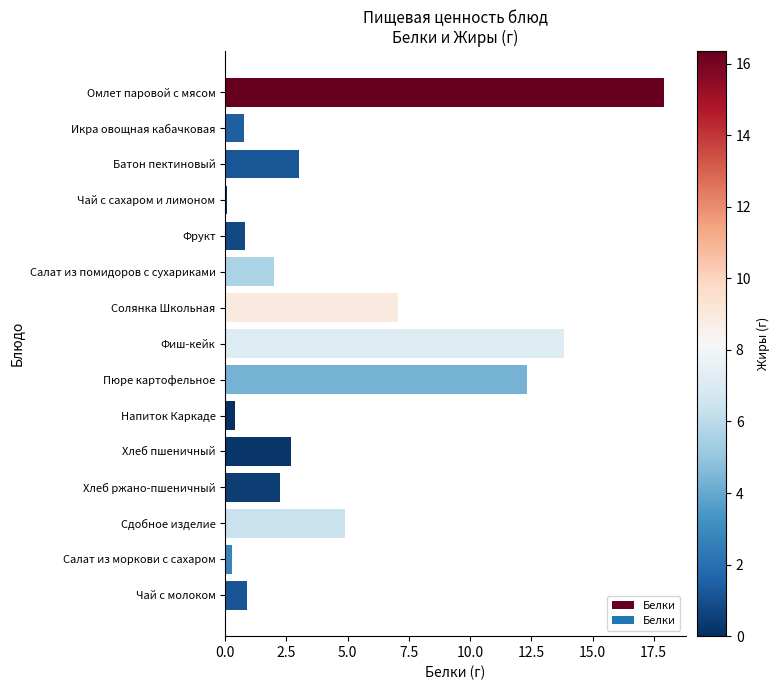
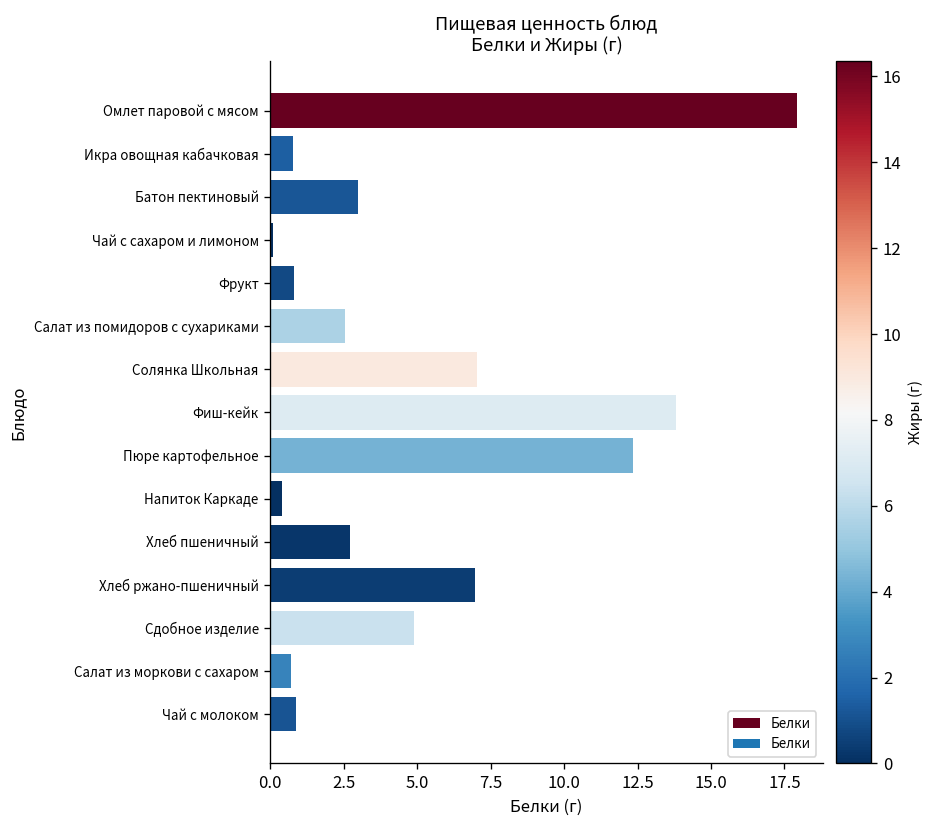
Салат из помидоров с сухариками: 2.0 -> 2.5
Хлеб ржано-пшеничный: 2.2 -> 7.0
Салат из моркови с сахаром: 0.3 -> 0.7
